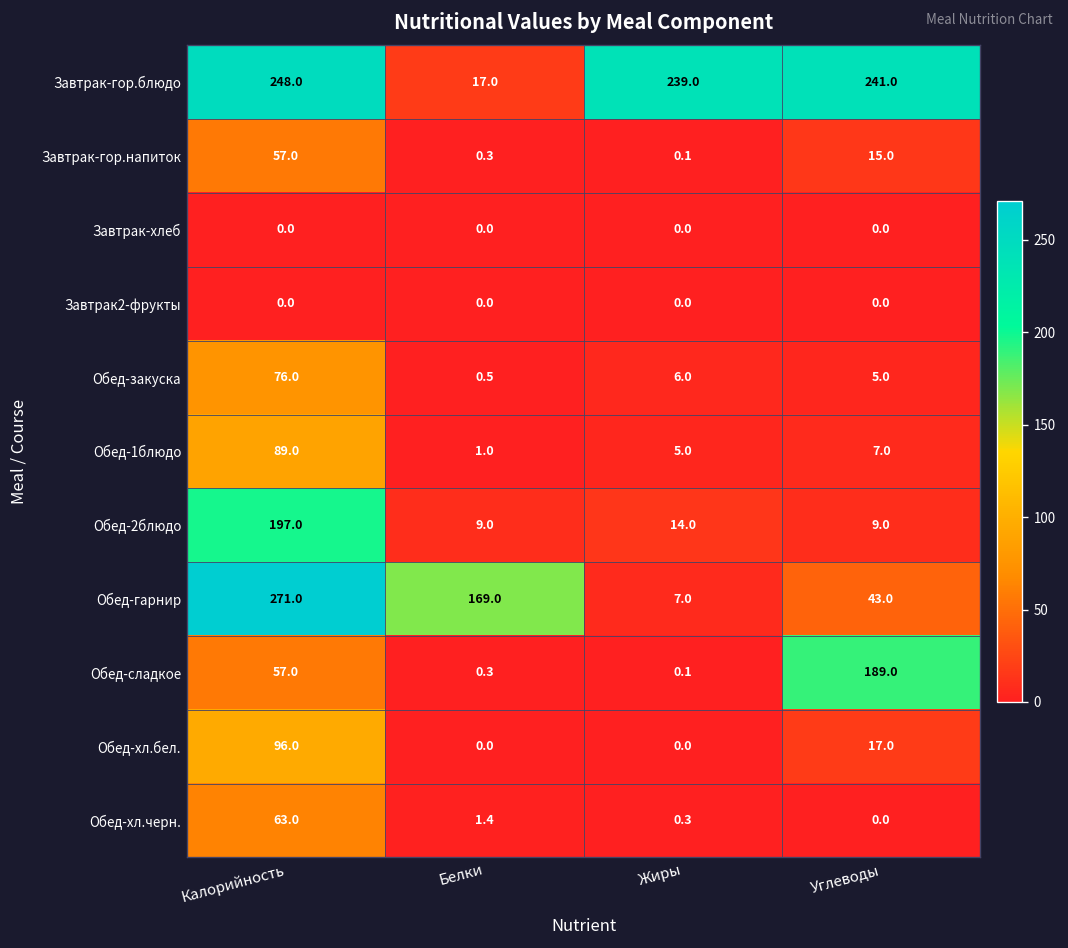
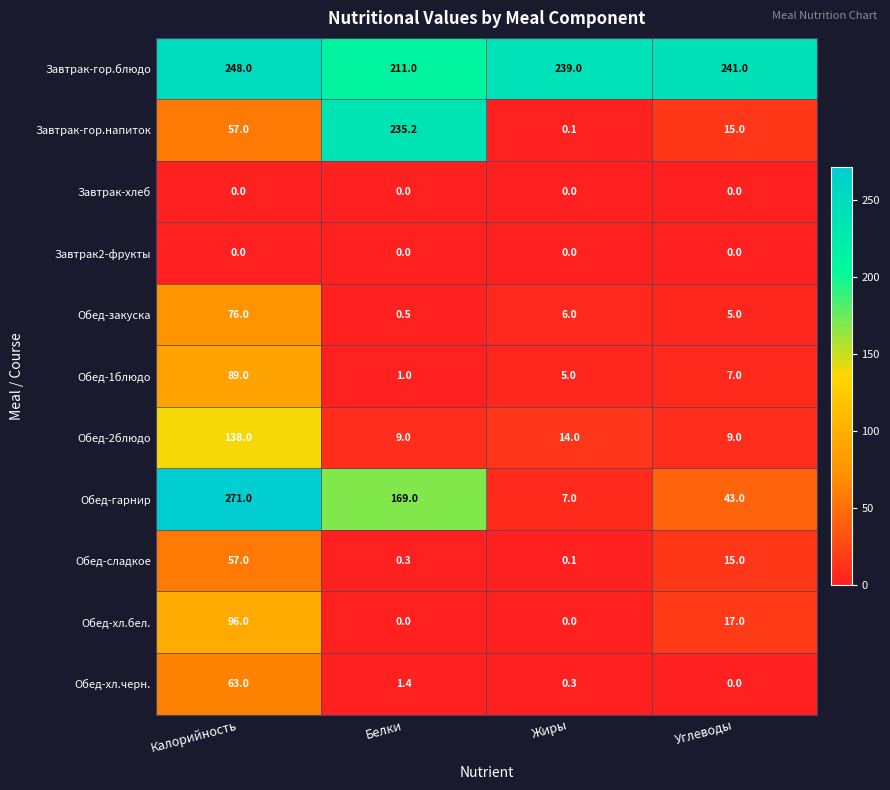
Завтрак-гор.блюдо, Белки: 17.0 -> 211.0
Завтрак-гор.напиток, Белки: 0.3 -> 235.2
Обед-2блюдо, Калорийность: 197.0 -> 138.0
Обед-сладкое, Углеводы: 189.0 -> 15.0
